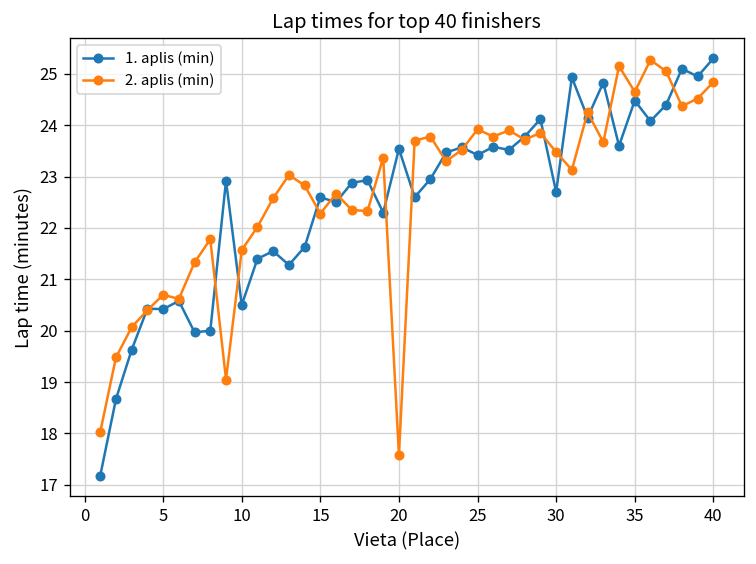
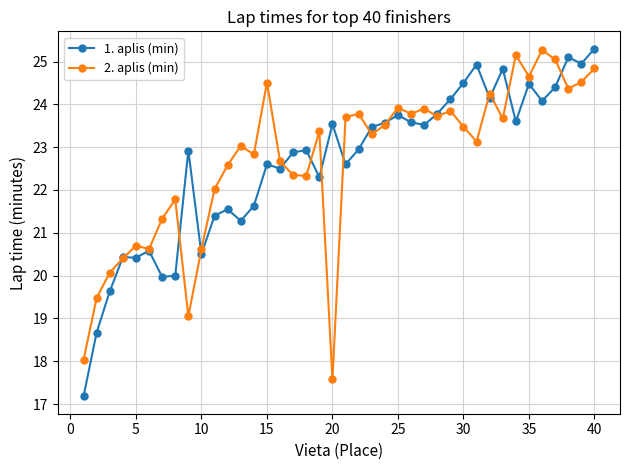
2. aplis (min), 10: 21.6 -> 20.6
2. aplis (min), 15: 22.3 -> 24.5
1. aplis (min), 25: 23.4 -> 23.8
1. aplis (min), 30: 22.7 -> 24.5
